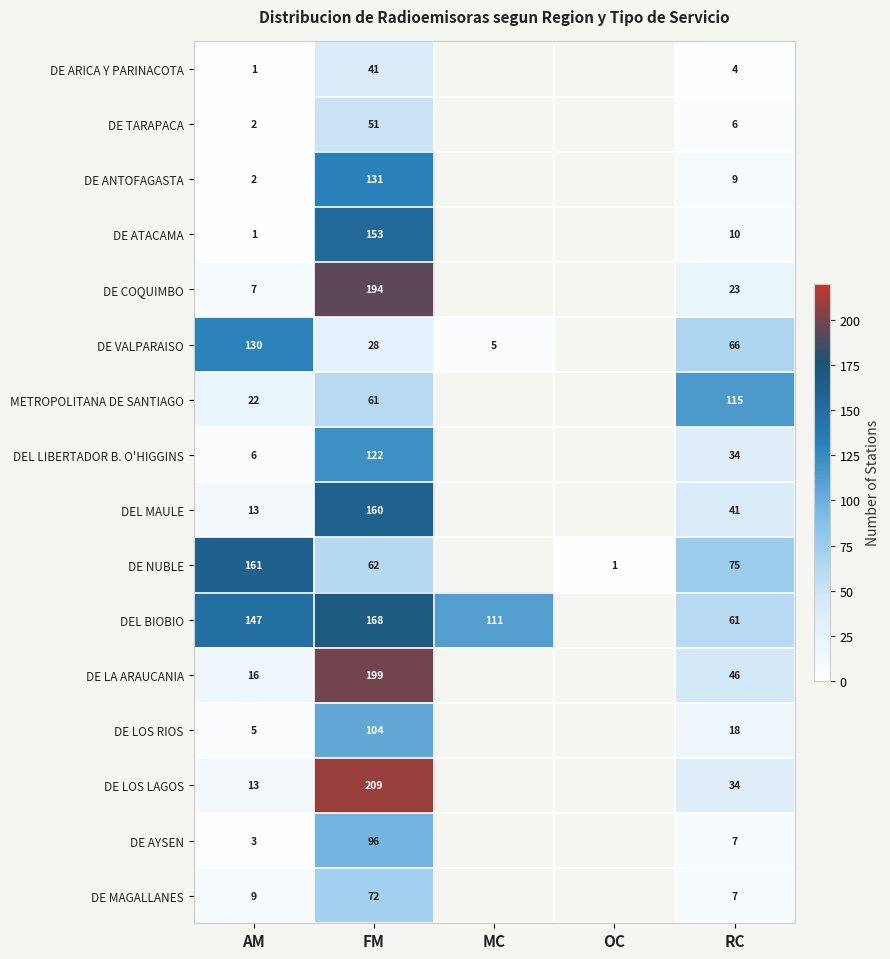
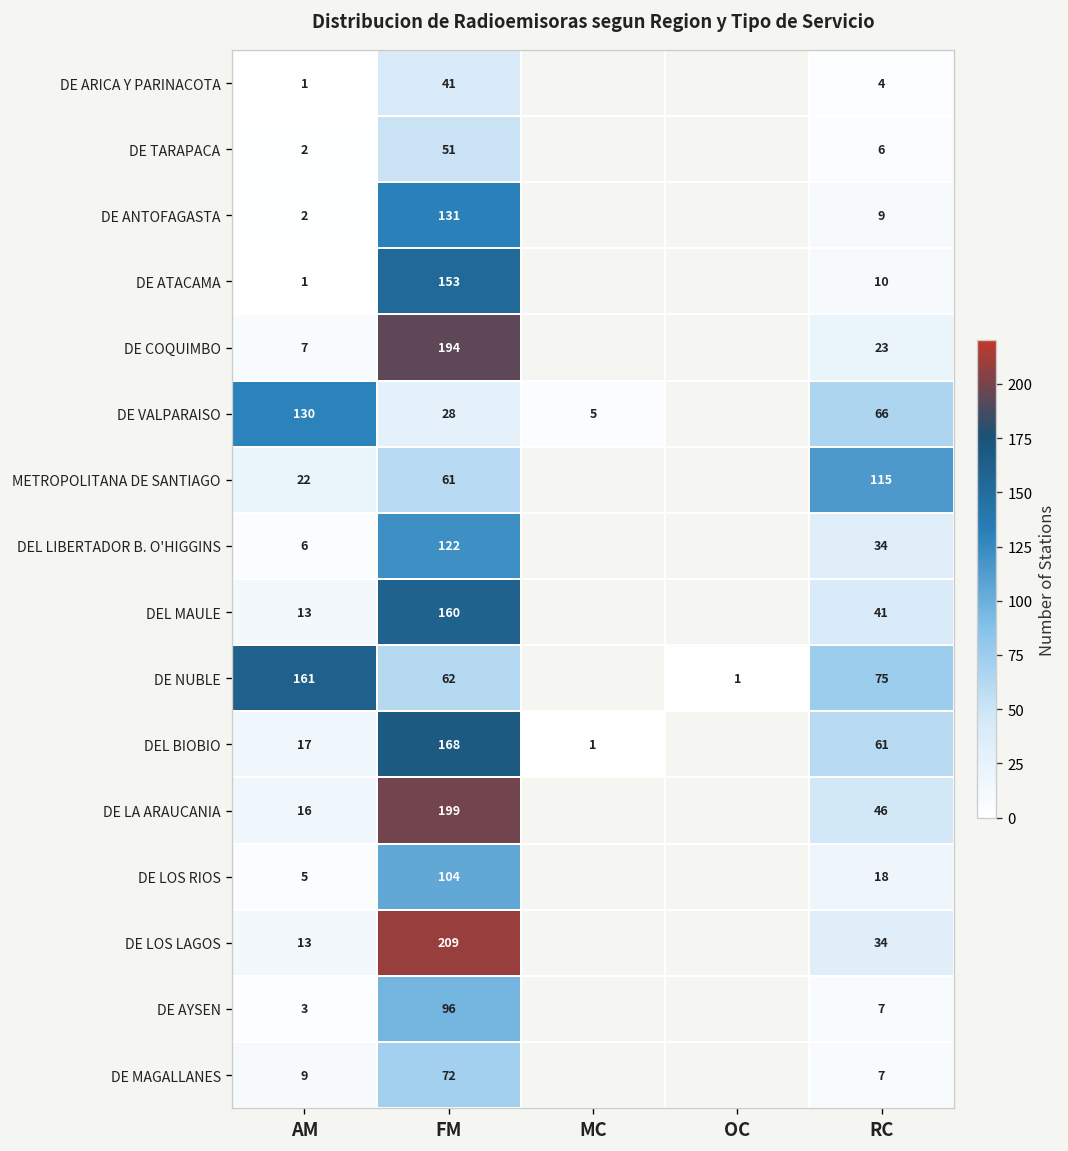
DEL BIOBIO, AM: 147 -> 17
DEL BIOBIO, MC: 111 -> 1
